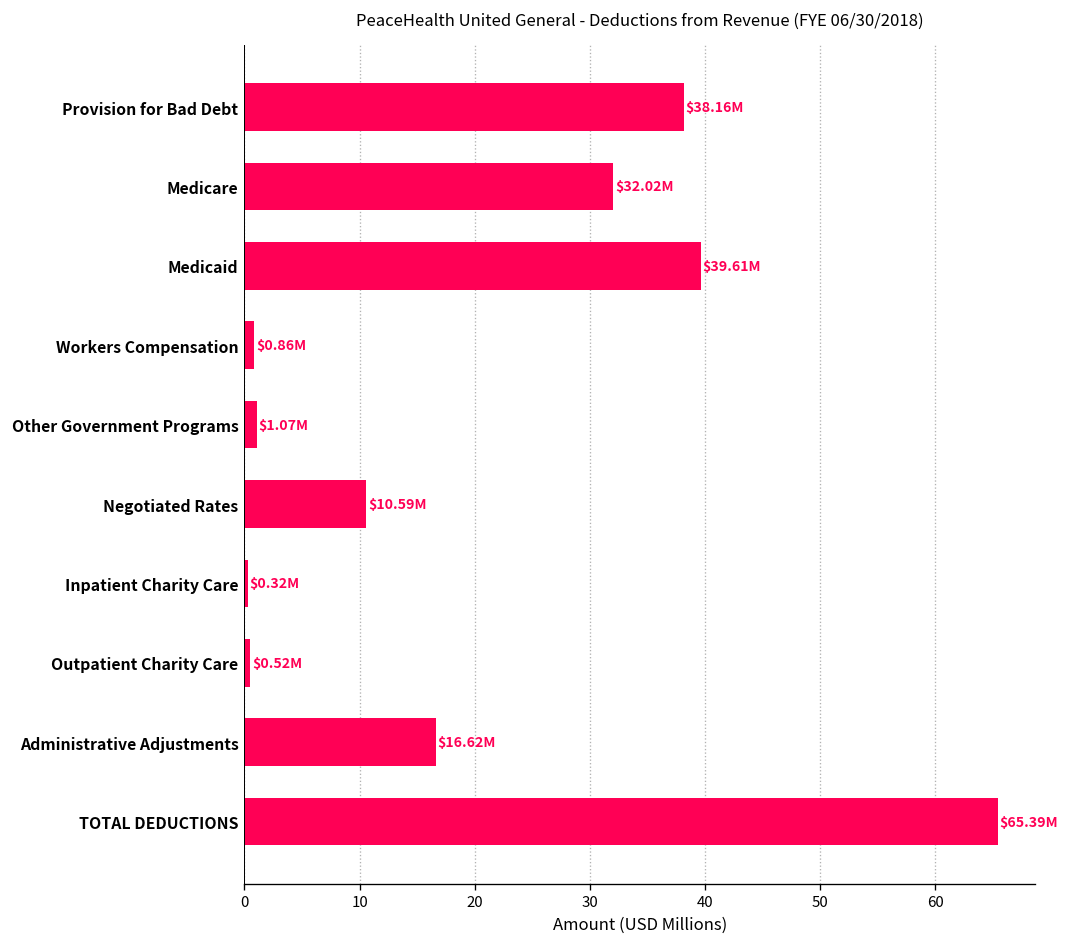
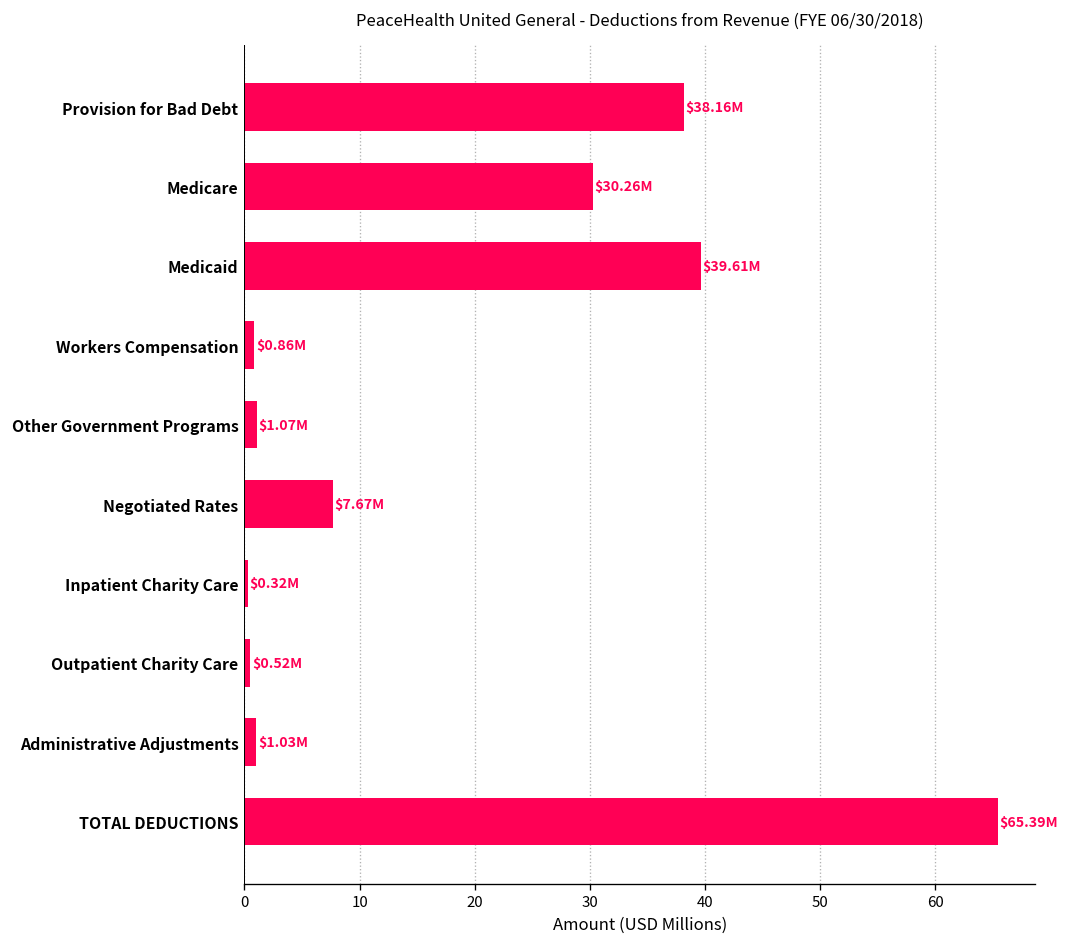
Medicare: $32.02M -> $30.26M
Negotiated Rates: $10.59M -> $7.67M
Administrative Adjustments: $16.62M -> $1.03M
